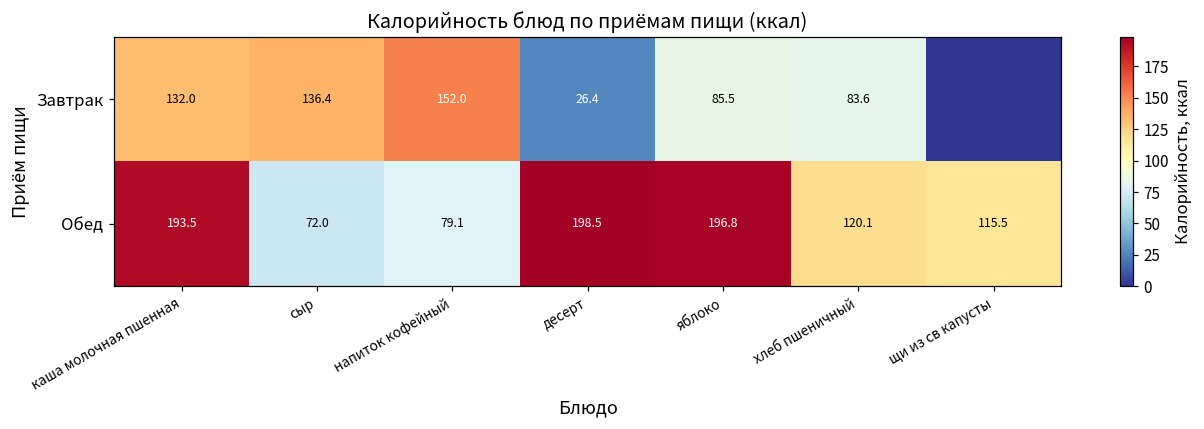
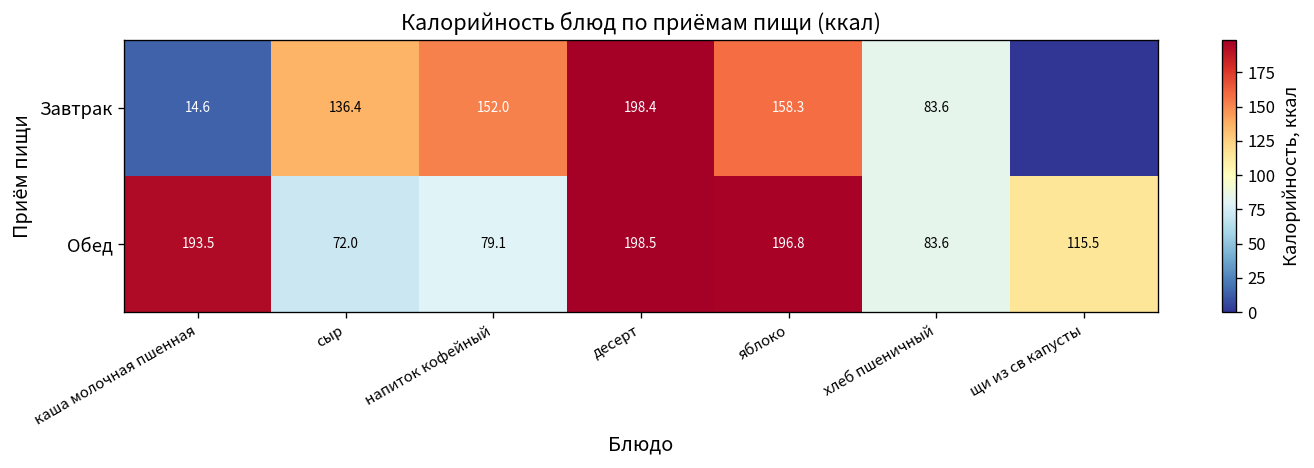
Завтрак, каша молочная пшенная: 132.0 -> 14.6
Завтрак, десерт: 26.4 -> 198.4
Завтрак, яблоко: 85.5 -> 158.3
Обед, хлеб пшеничный: 120.1 -> 83.6
